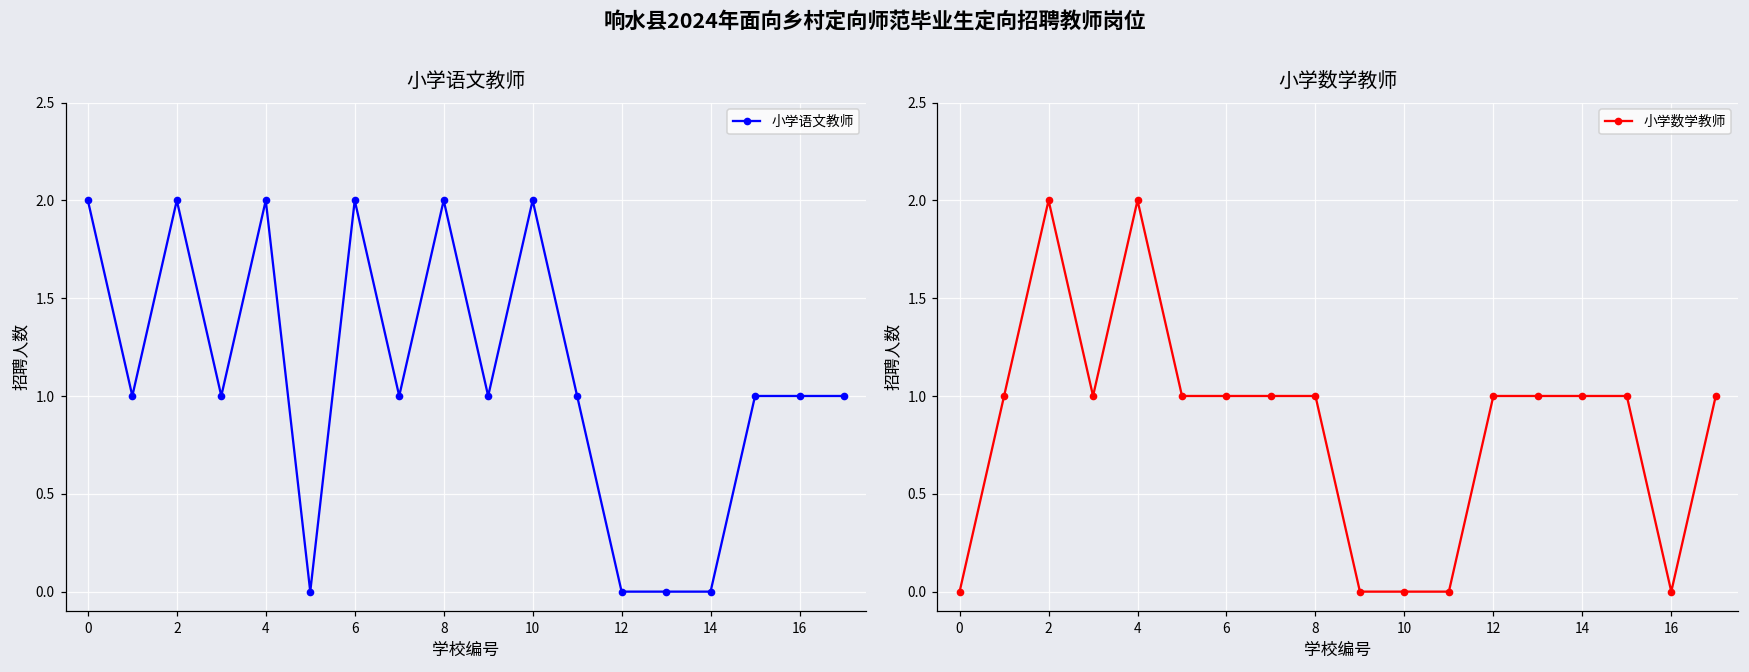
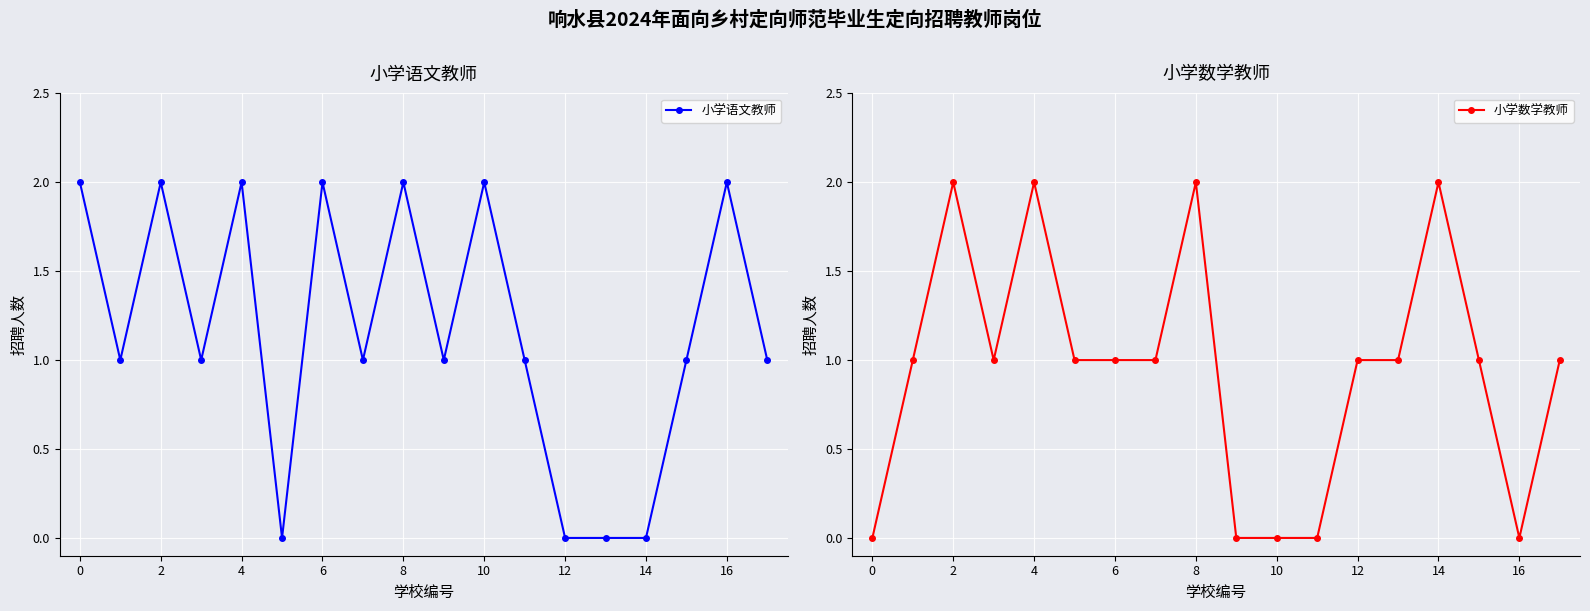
小学语文教师, 16: 1 -> 2
小学数学教师, 8: 1 -> 2
小学数学教师, 14: 1 -> 2
